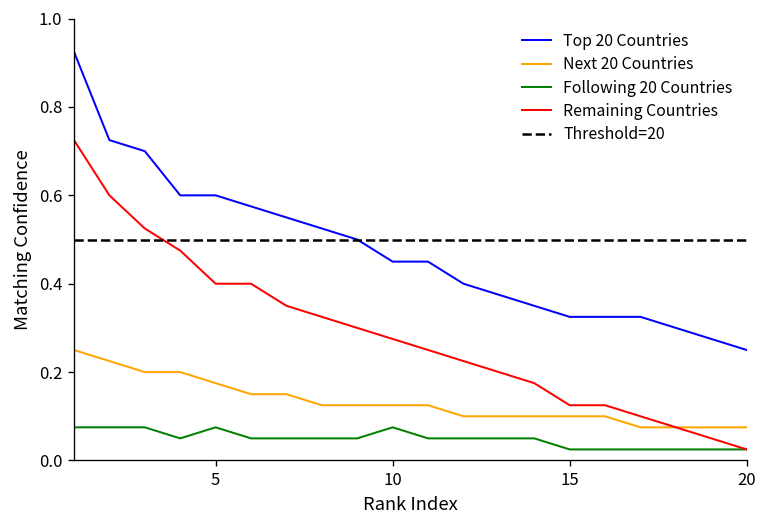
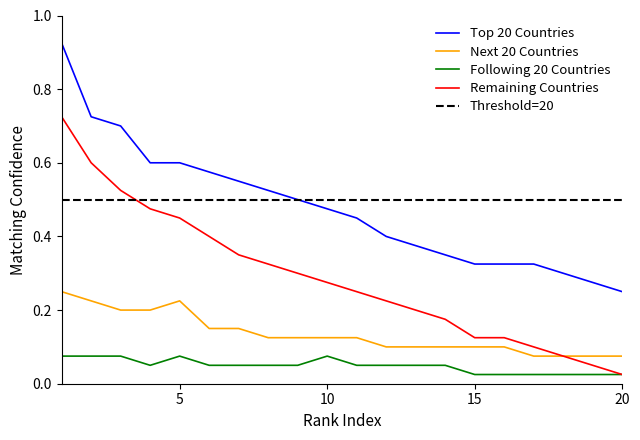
Next 20 Countries, 5: 0.18 -> 0.23
Remaining Countries, 5: 0.40 -> 0.45
Top 20 Countries, 10: 0.45 -> 0.48
